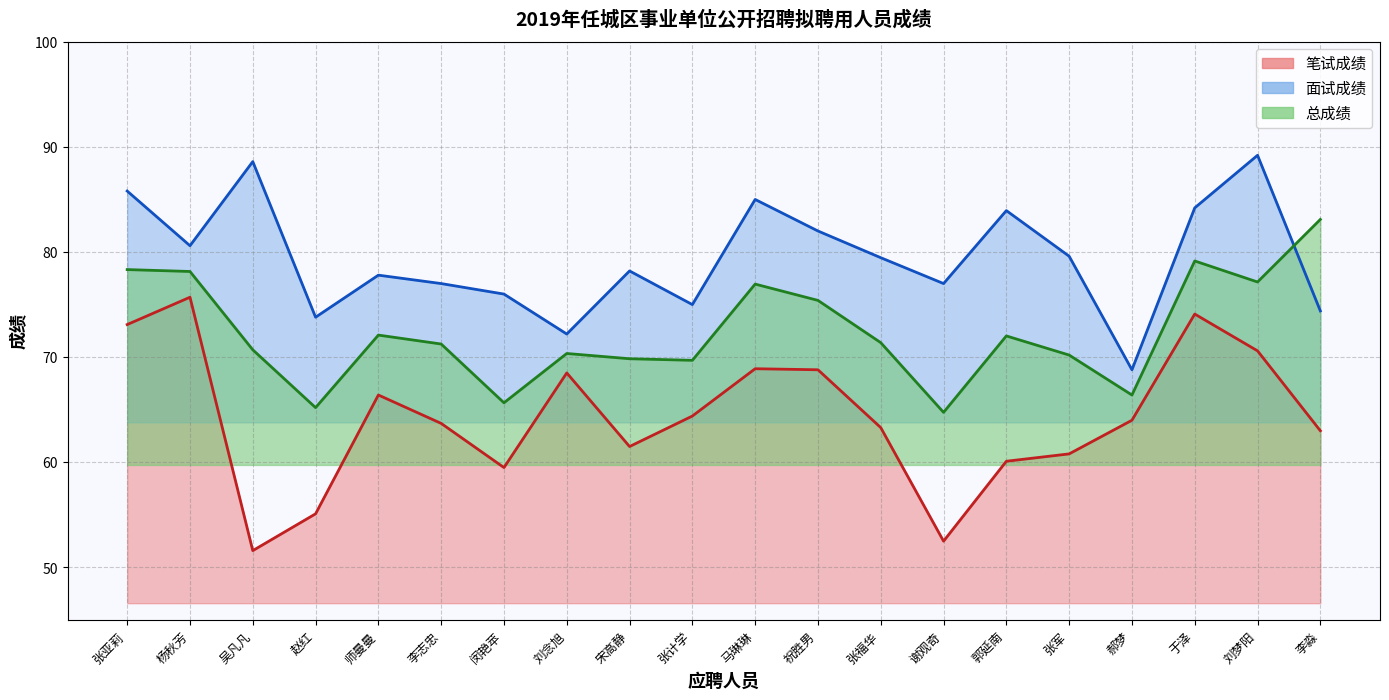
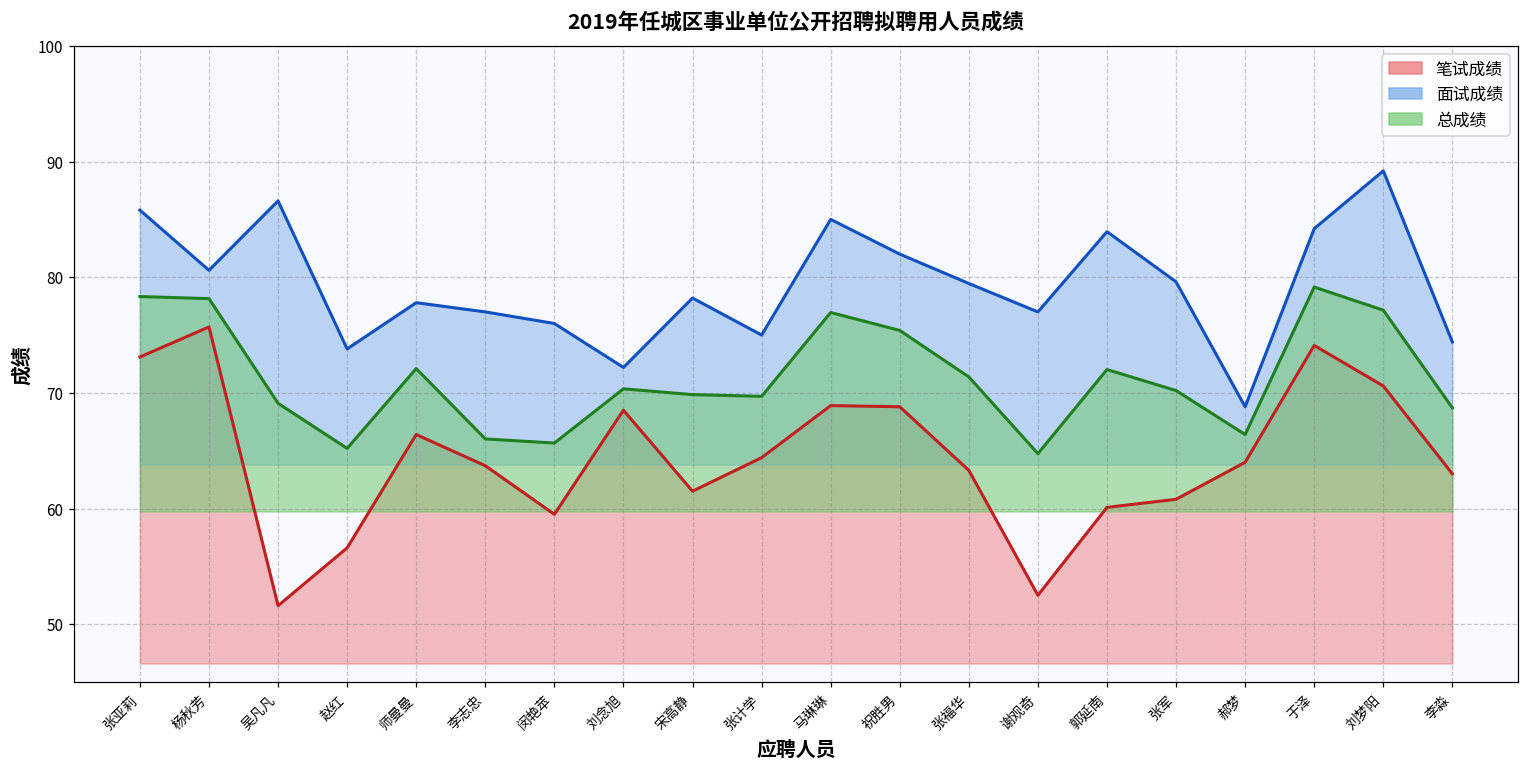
面试成绩, 吴凡凡: 88.6 -> 86.6
总成绩, 吴凡凡: 70.7 -> 69.1
笔试成绩, 赵红: 55.1 -> 56.6
总成绩, 李志忠: 71.3 -> 66.0
总成绩, 李淼: 83.1 -> 68.7
